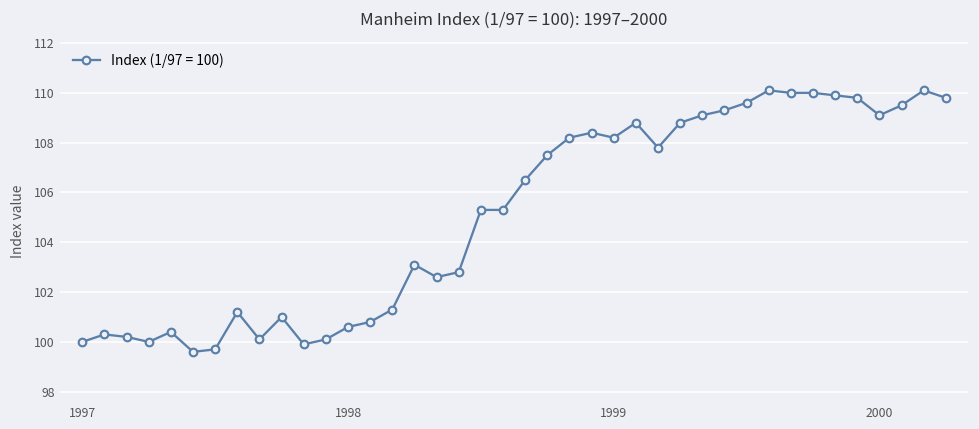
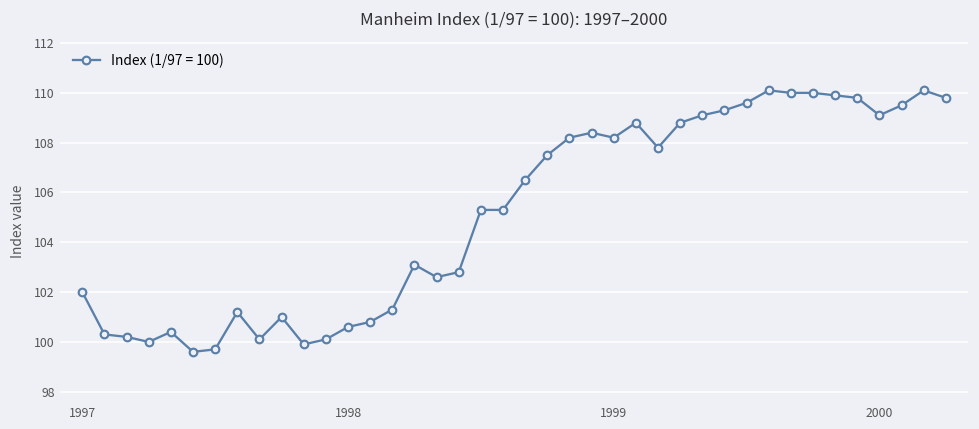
1997: 100 -> 102
